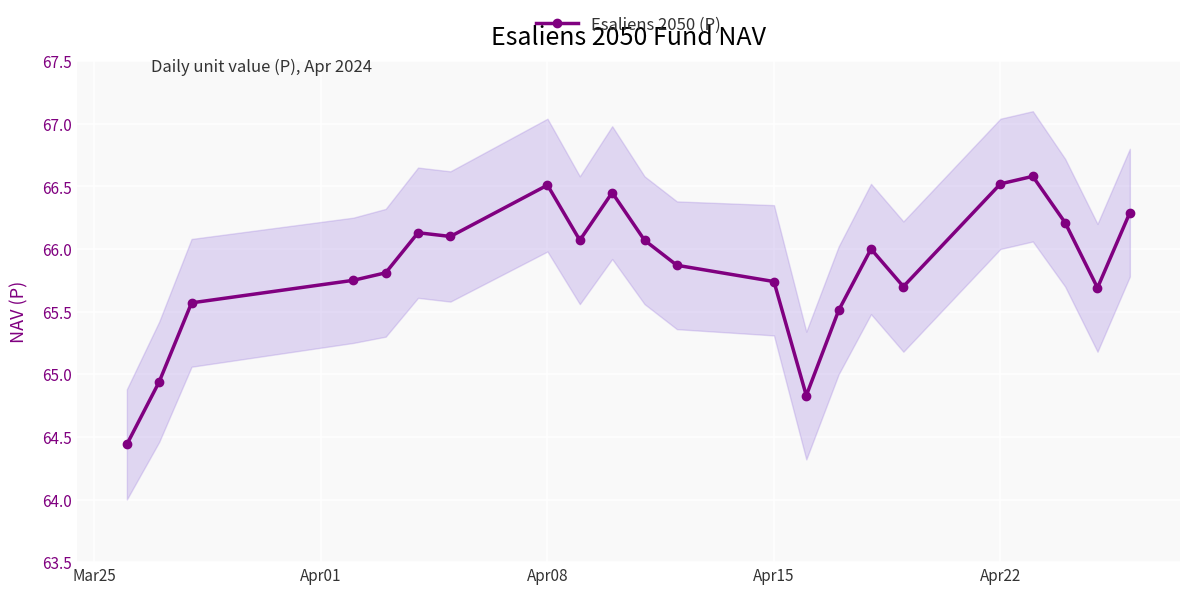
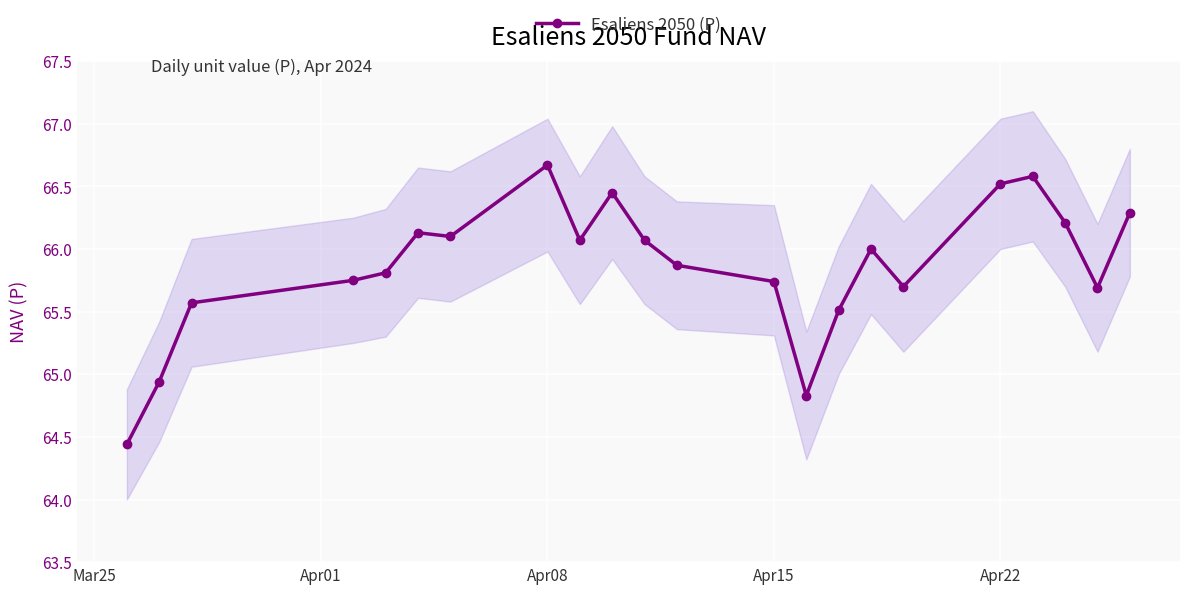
Esaliens 2050 (P), Apr08: 66.51 -> 66.67
